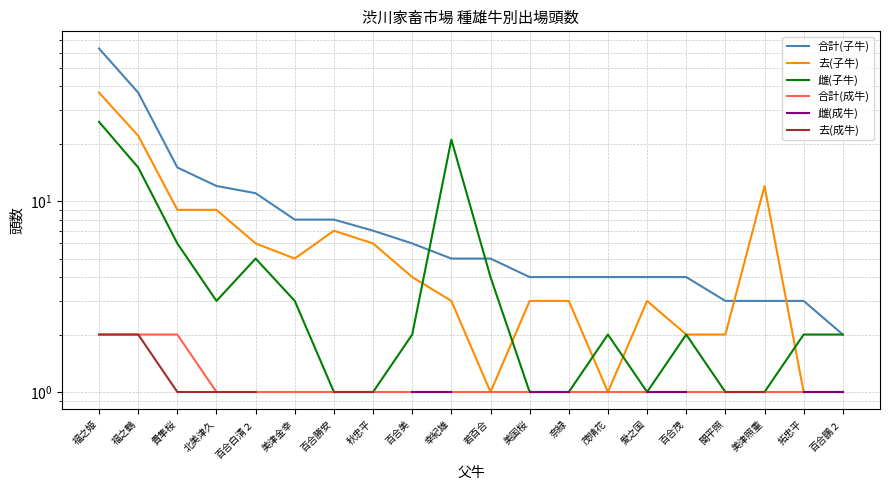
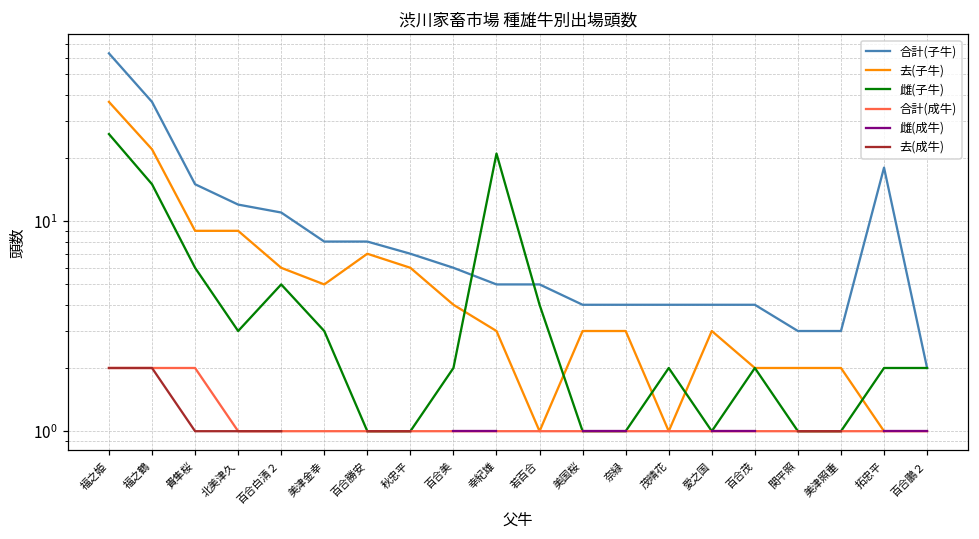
去(子牛), 美津照重: 12 -> 2
合計(子牛), 拓忠平: 3 -> 18
